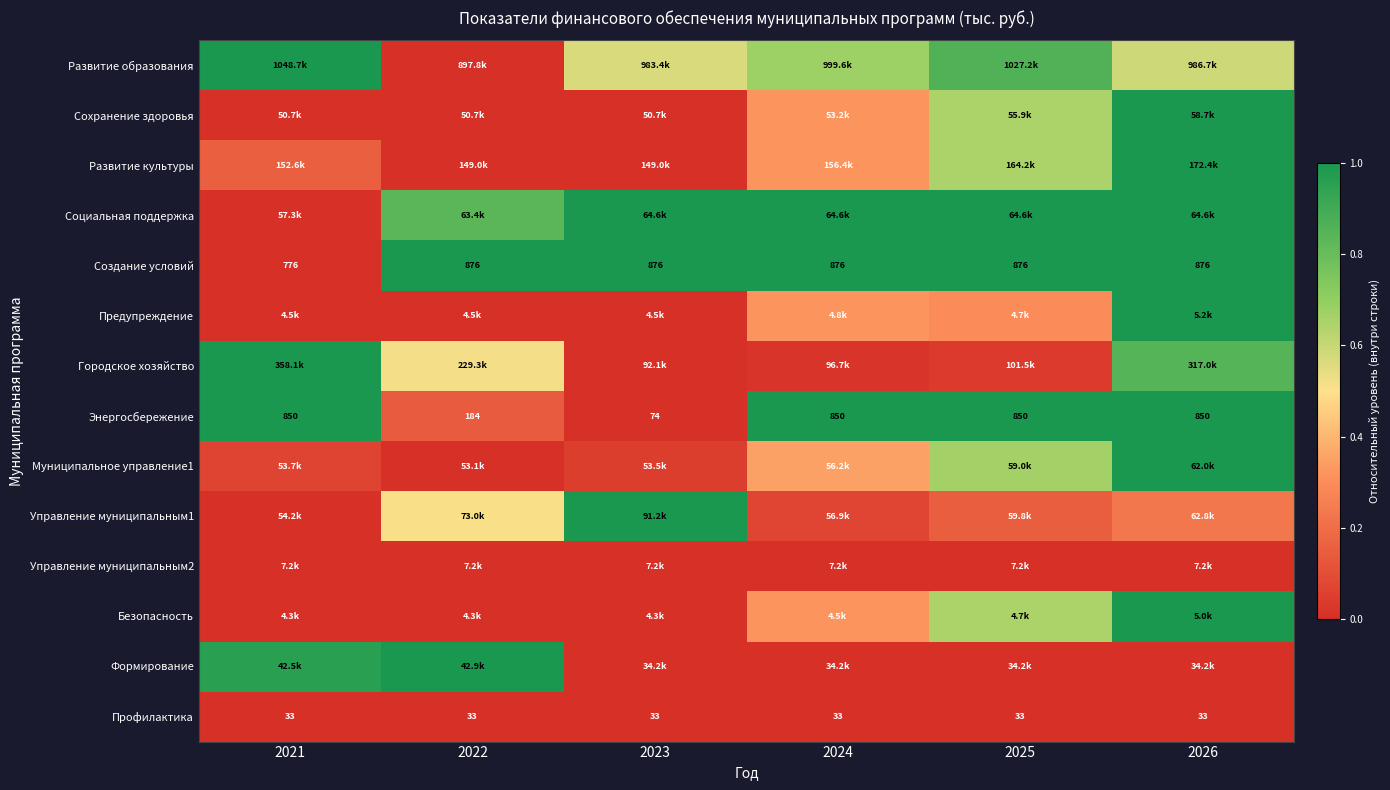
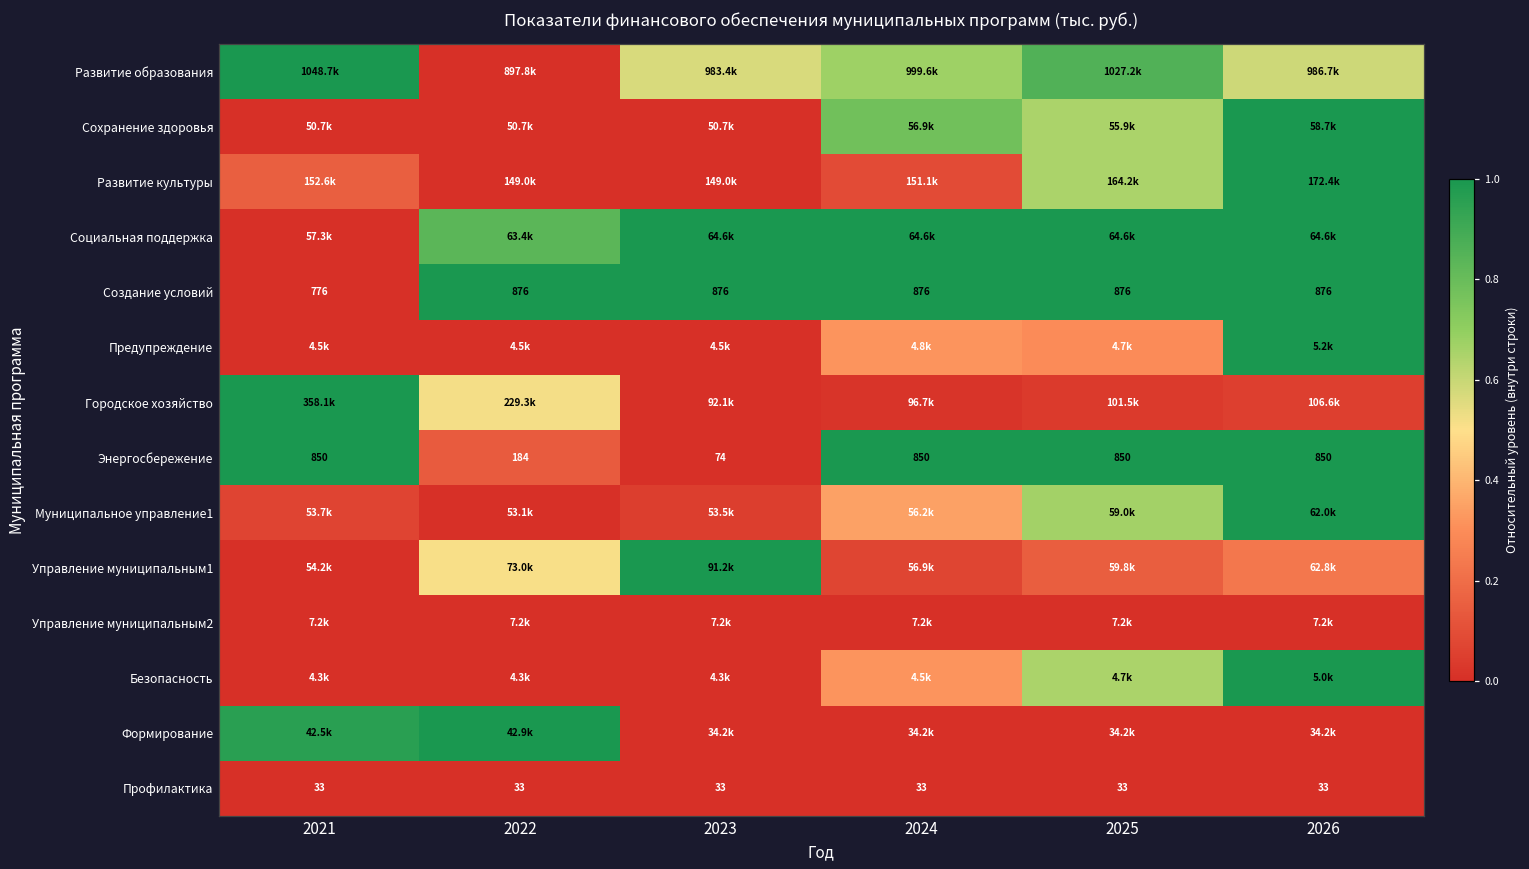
Сохранение здоровья, 2024: 53.2k -> 56.9k
Развитие культуры, 2024: 156.4k -> 151.1k
Городское хозяйство, 2026: 317.0k -> 106.6k
